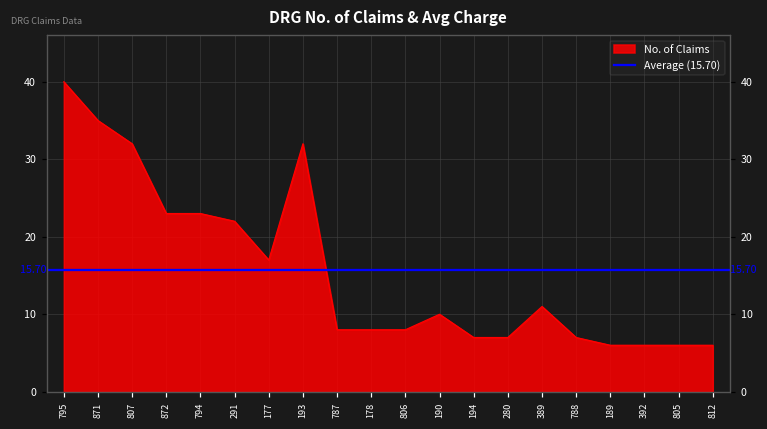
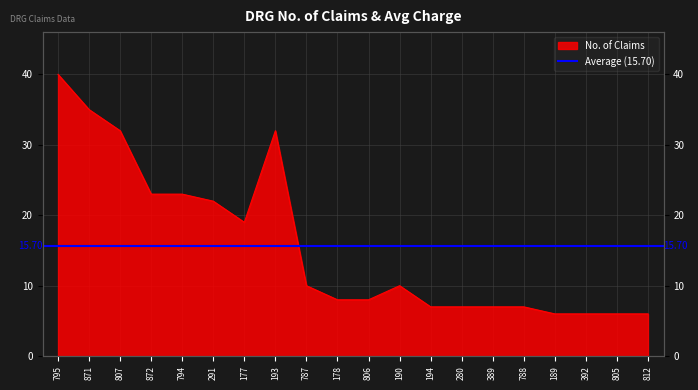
177: 17 -> 19
787: 8 -> 10
389: 11 -> 7
